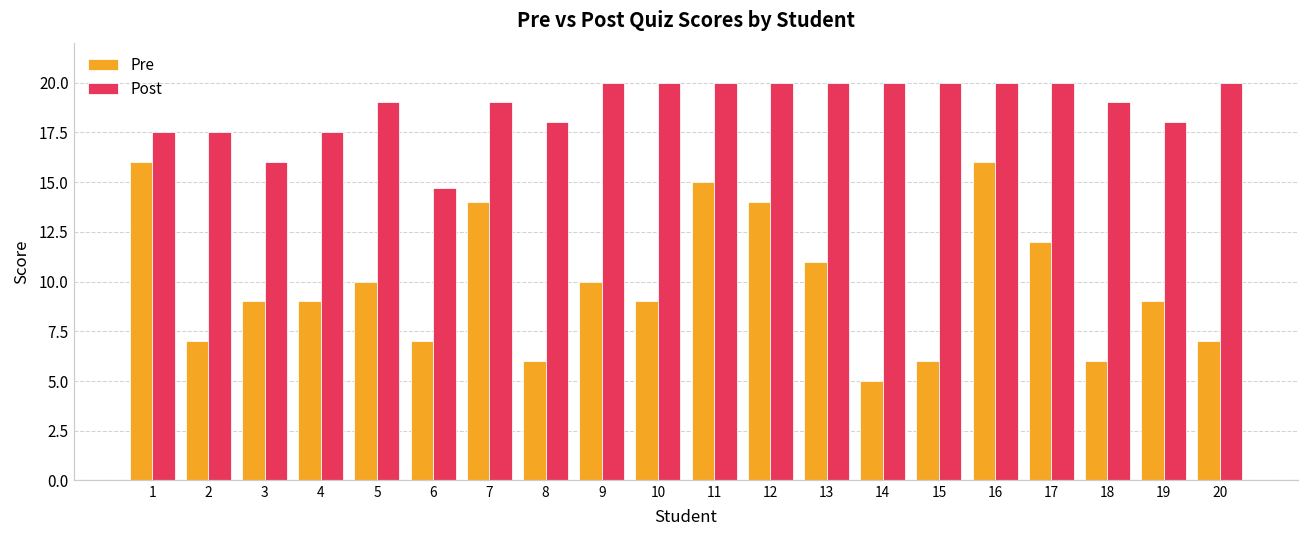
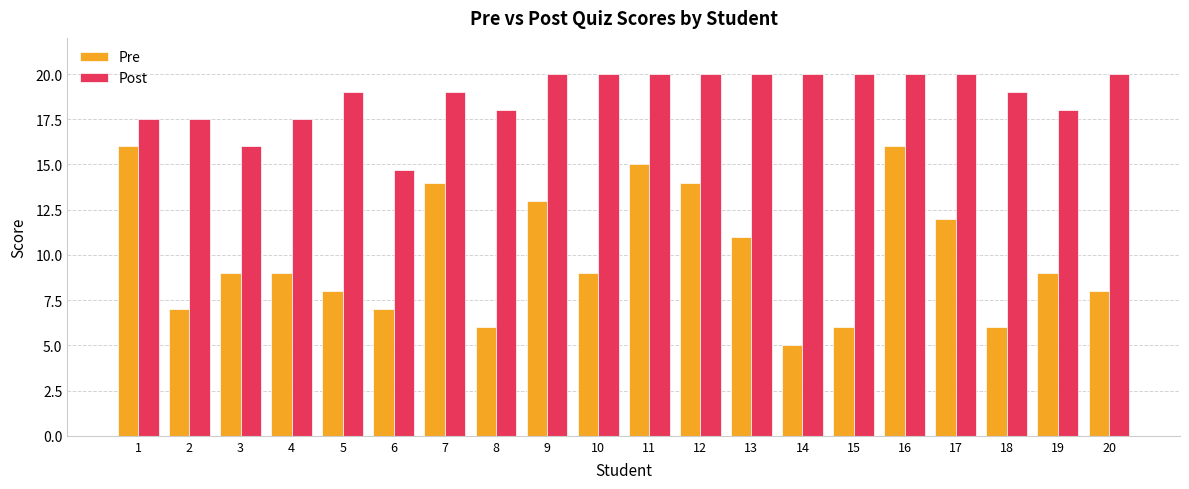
Pre, 5: 10 -> 8
Pre, 9: 10 -> 13
Pre, 20: 7 -> 8
